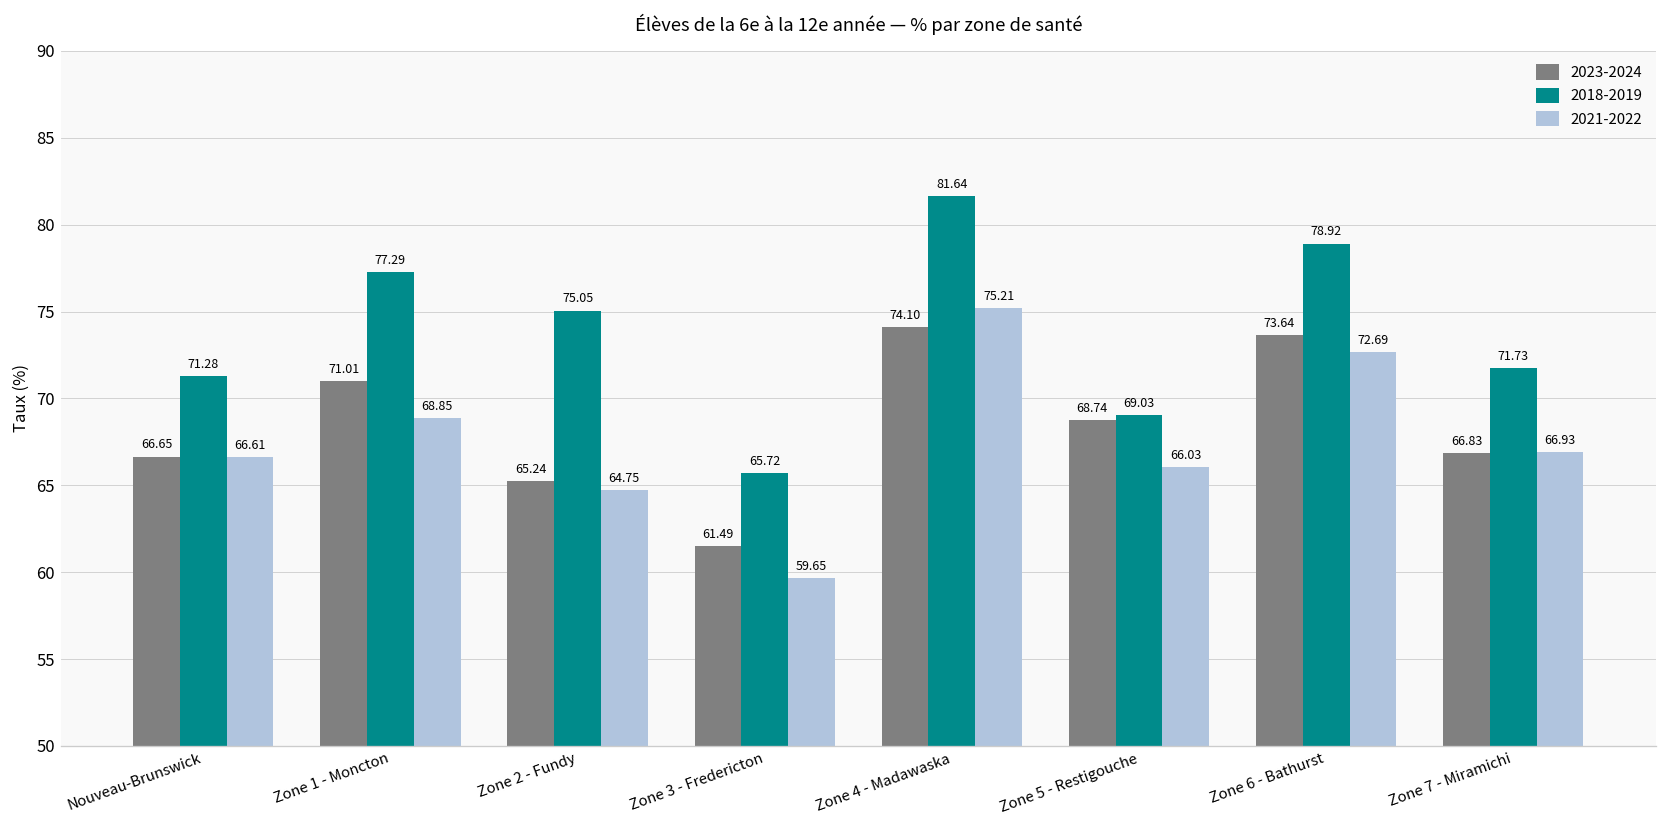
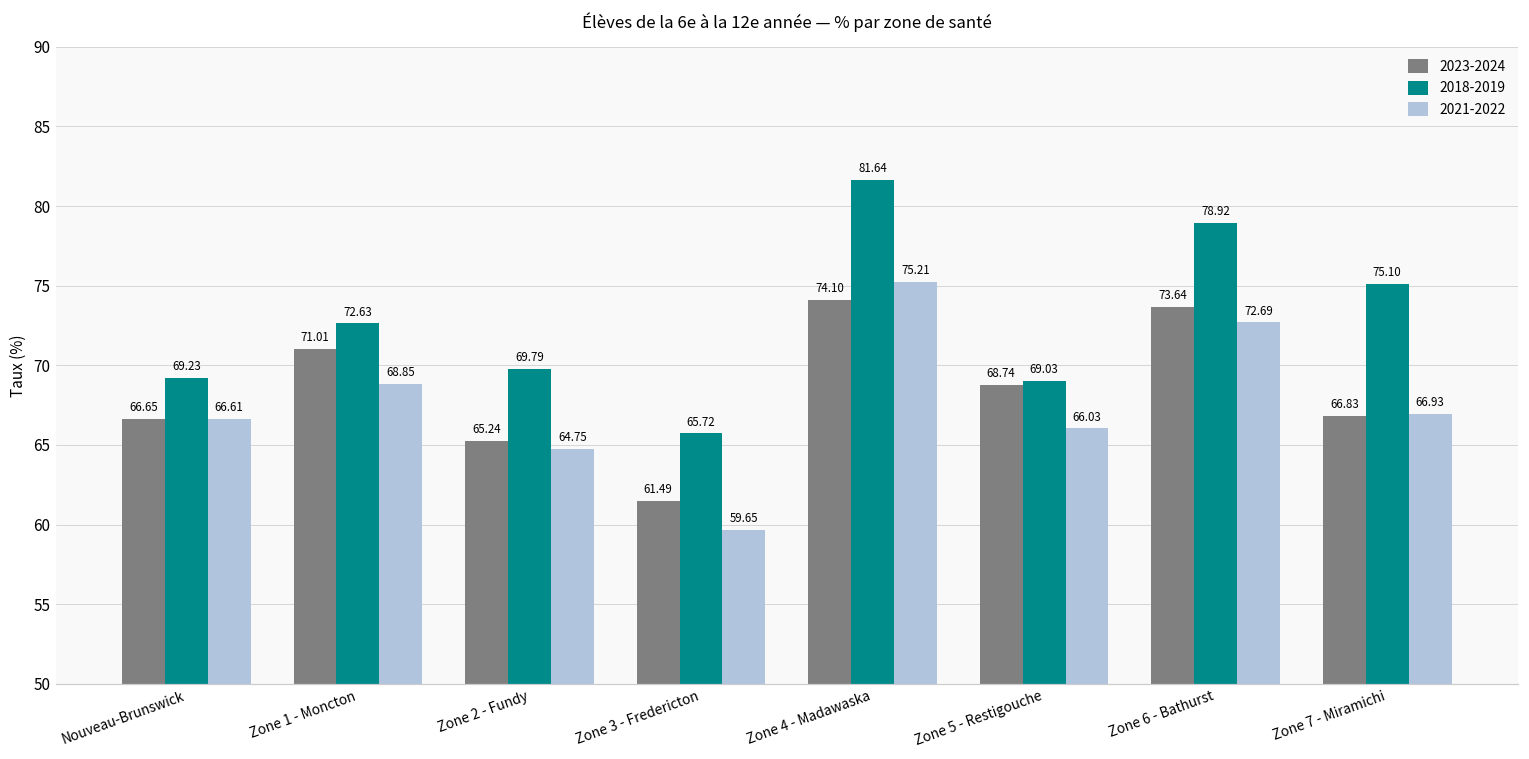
2018-2019, Nouveau-Brunswick: 71.28 -> 69.23
2018-2019, Zone 1 - Moncton: 77.29 -> 72.63
2018-2019, Zone 2 - Fundy: 75.05 -> 69.79
2018-2019, Zone 7 - Miramichi: 71.73 -> 75.10
